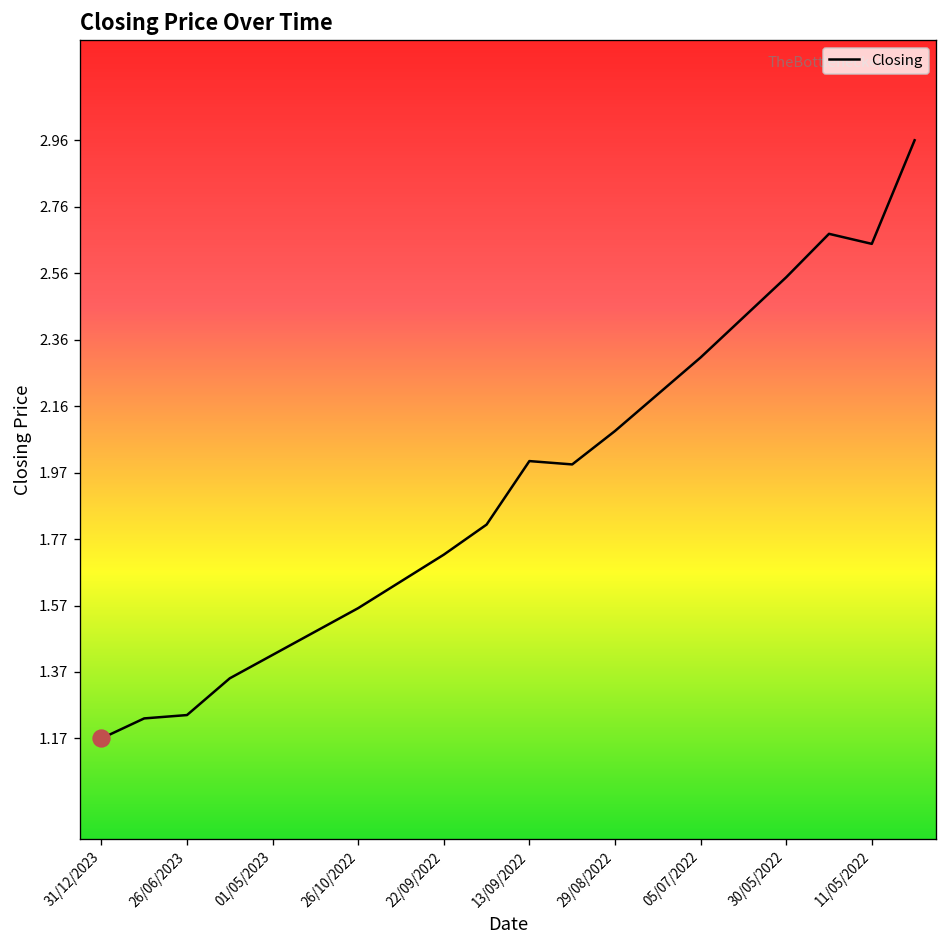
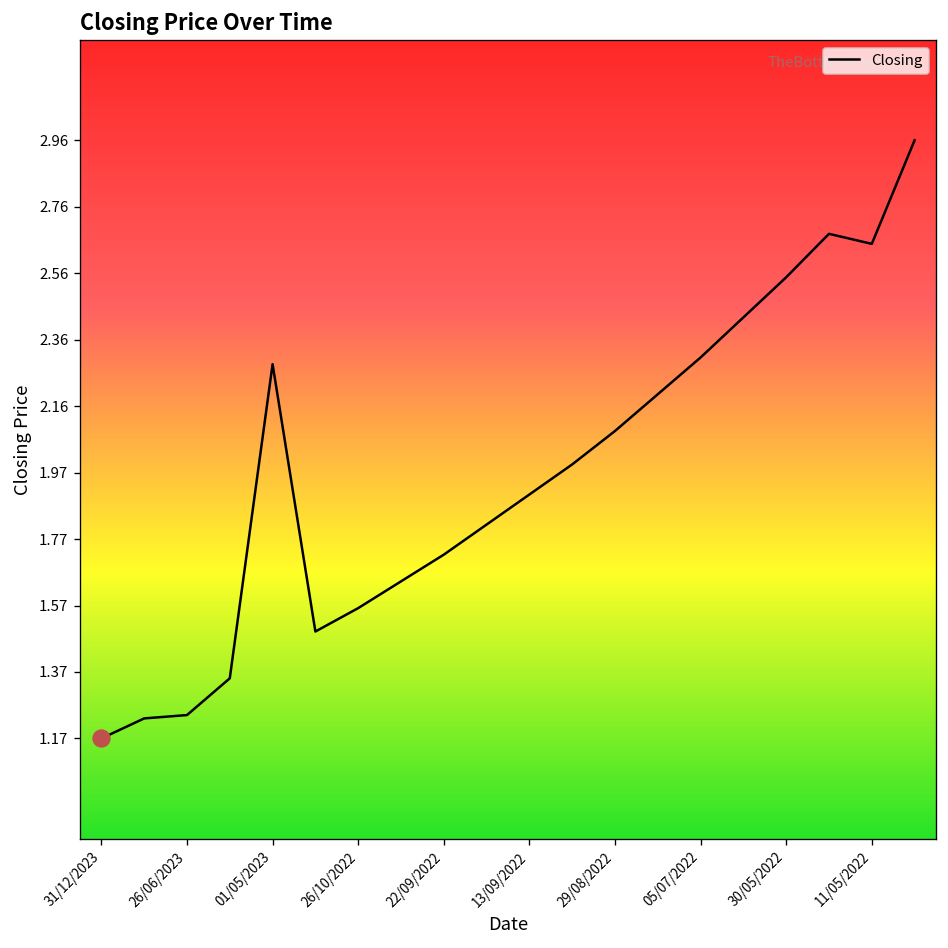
Closing, 01/05/2023: 1.42 -> 2.29
Closing, 13/09/2022: 2.0 -> 1.9
